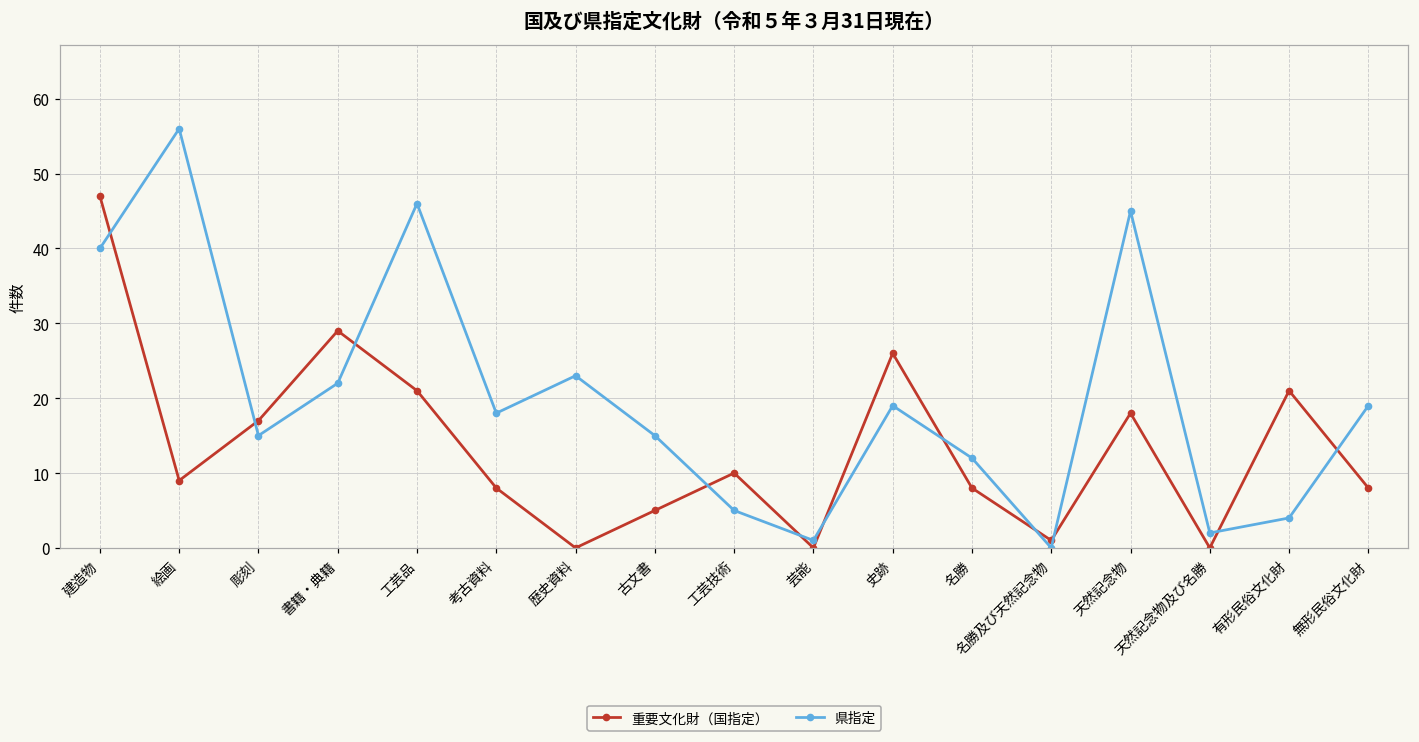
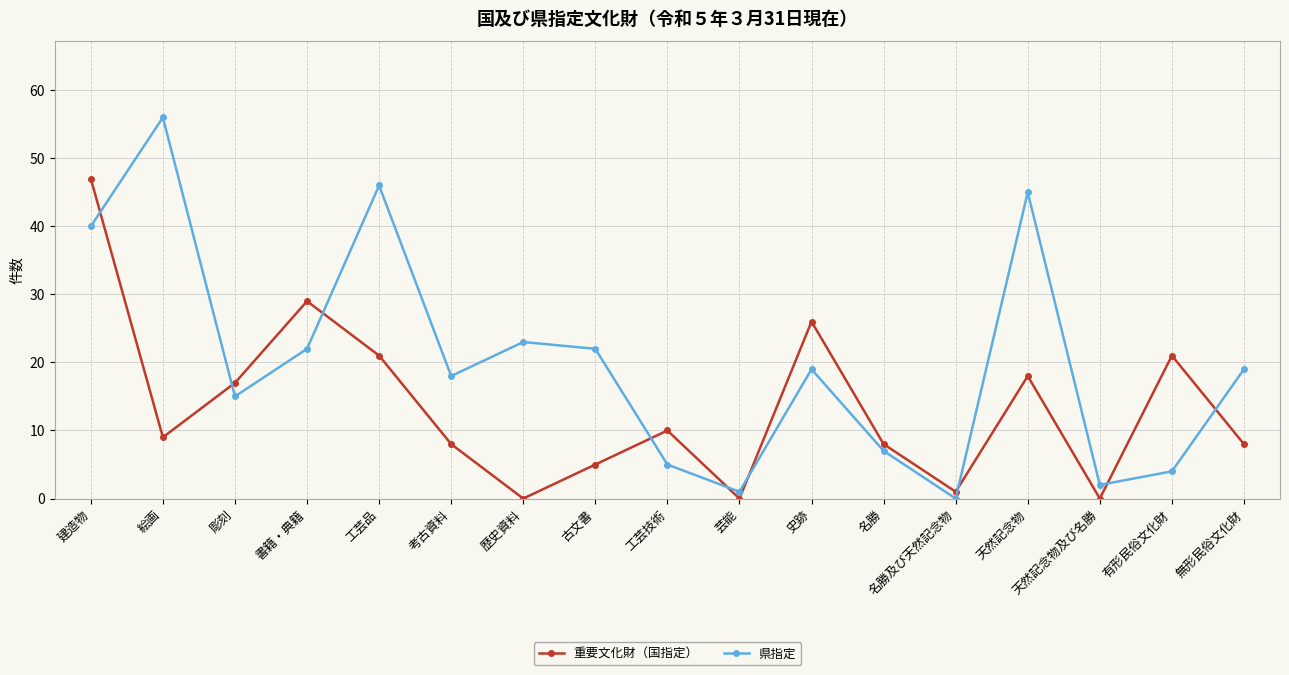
県指定, 古文書: 15 -> 22
県指定, 名勝: 12 -> 7
